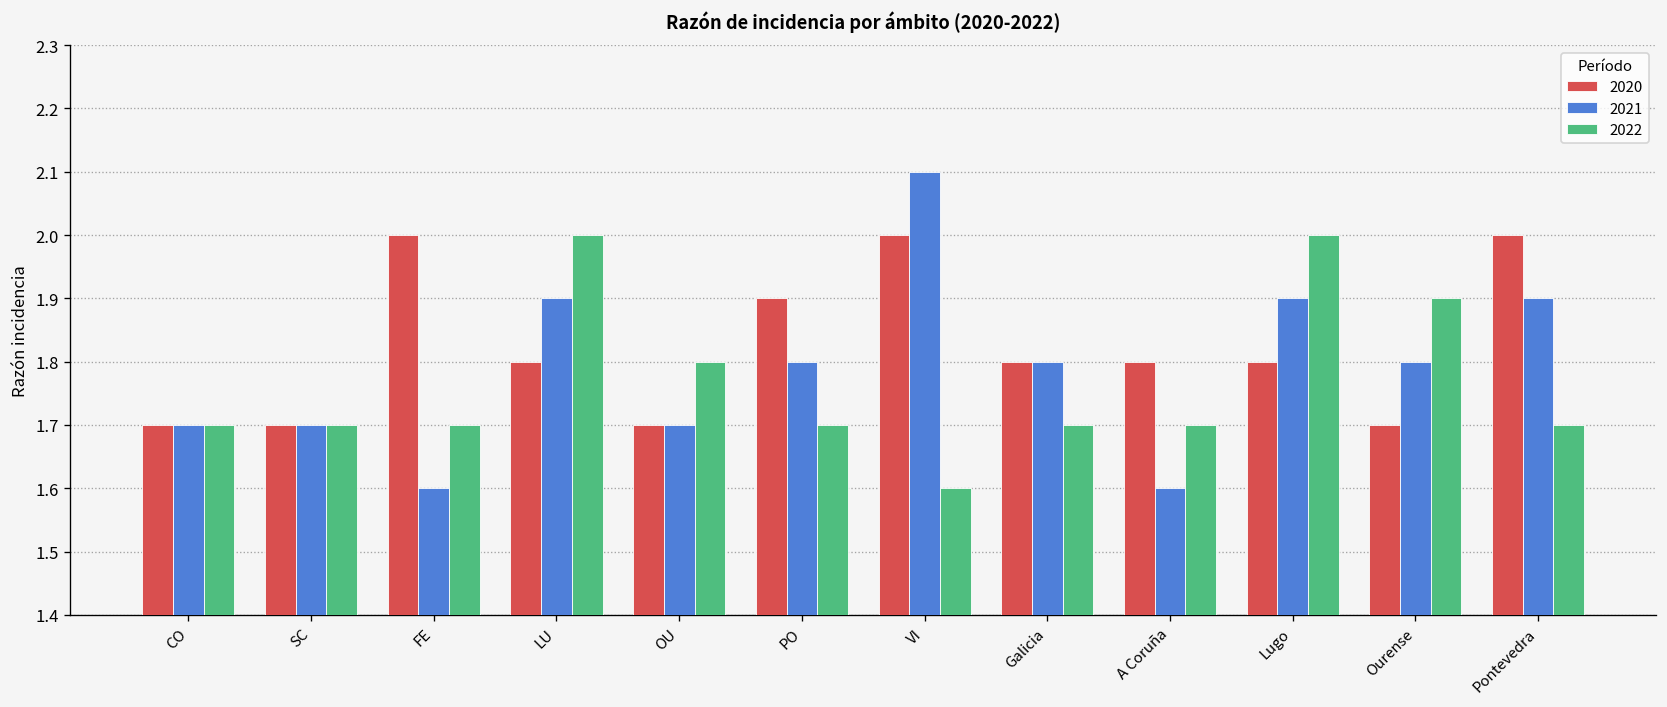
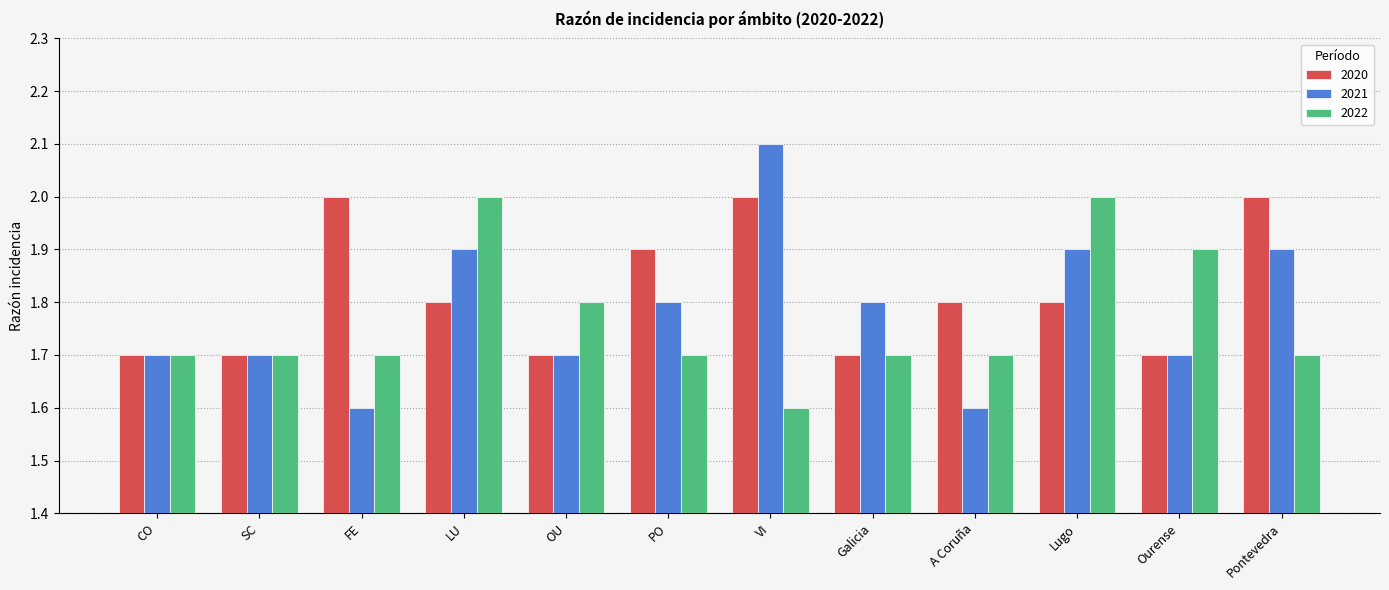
2020, Galicia: 1.8 -> 1.7
2021, Ourense: 1.8 -> 1.7
